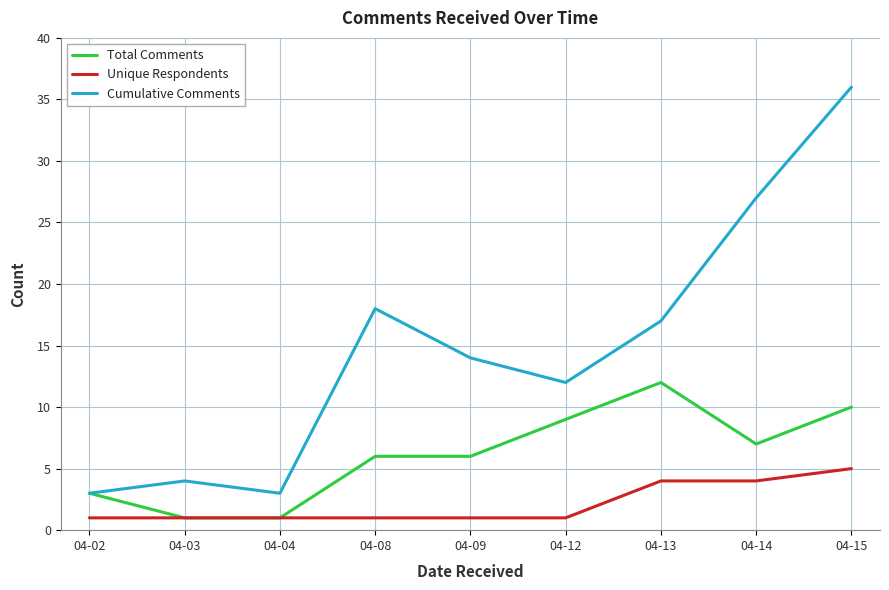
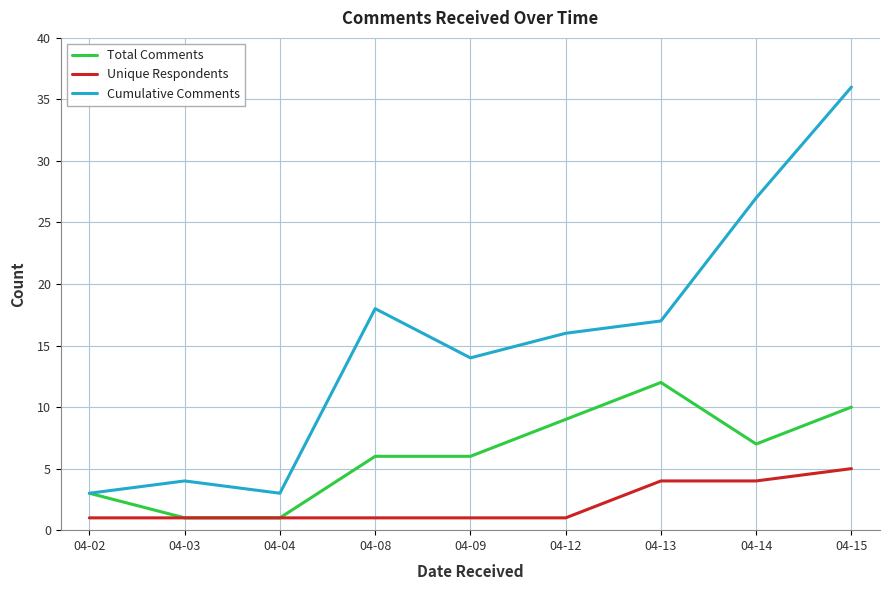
Cumulative Comments, 04-12: 12 -> 16
